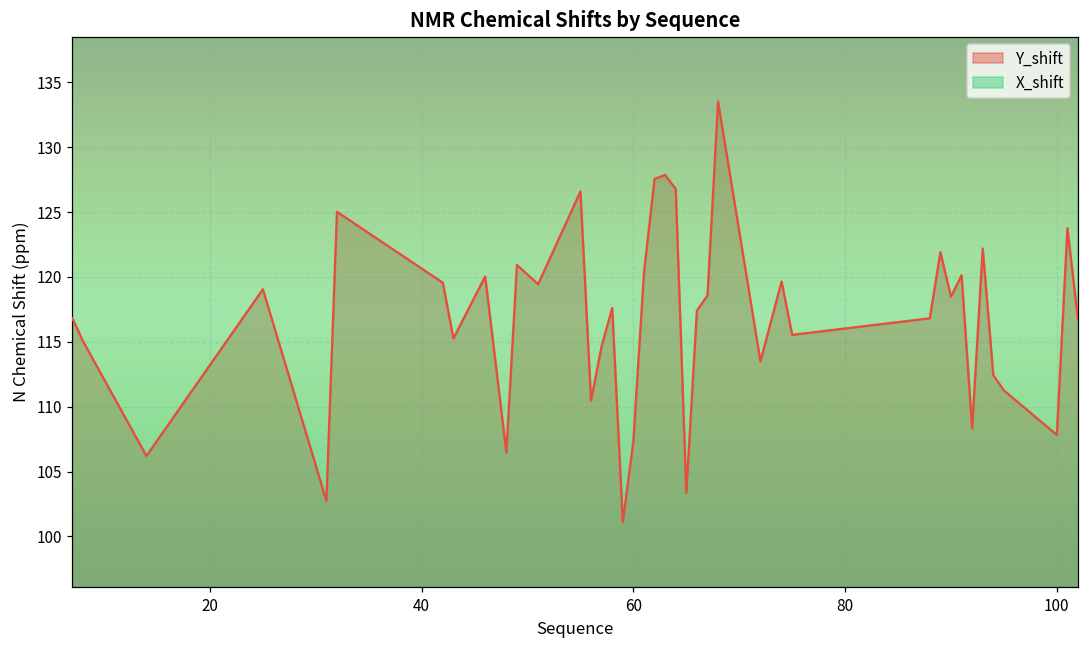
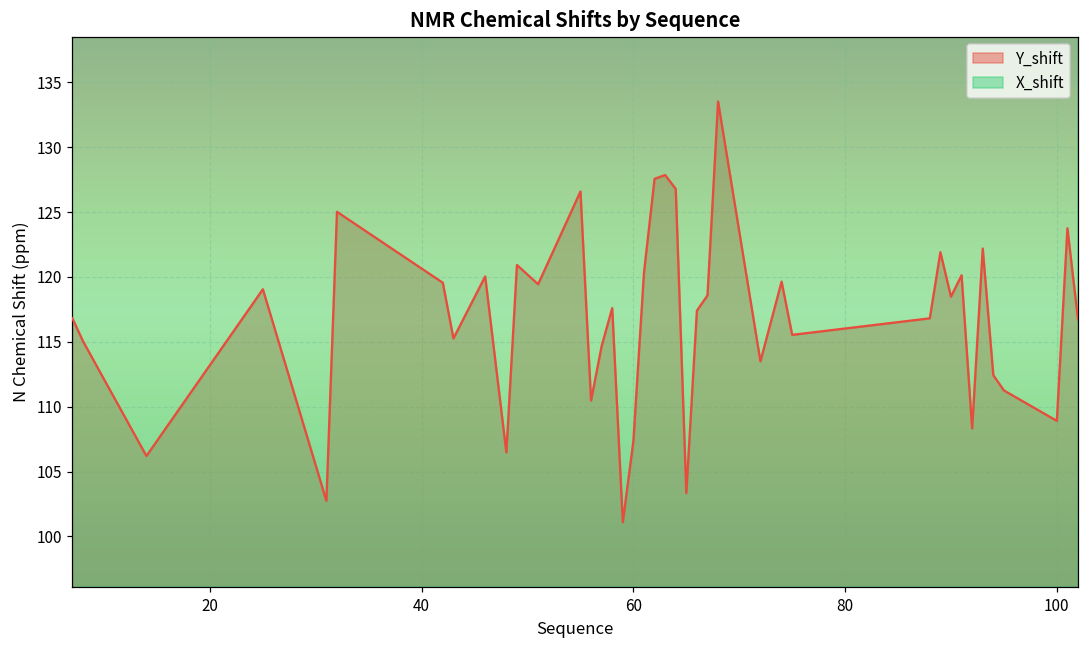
Y_shift, 100: 107.8 -> 108.9
